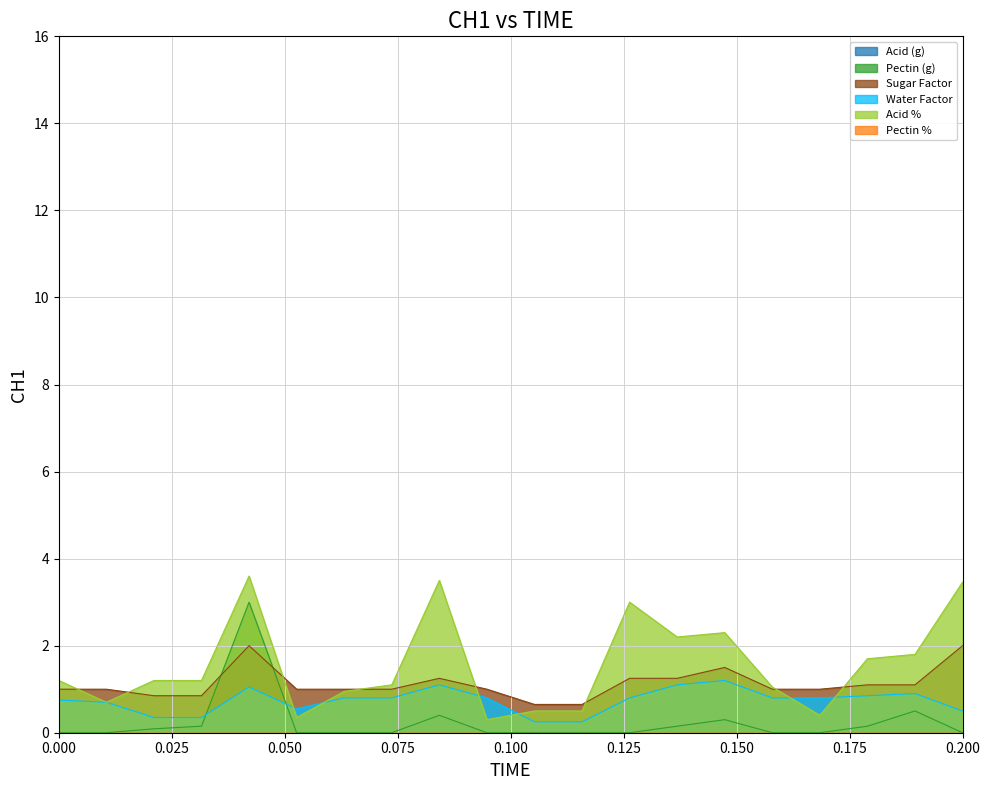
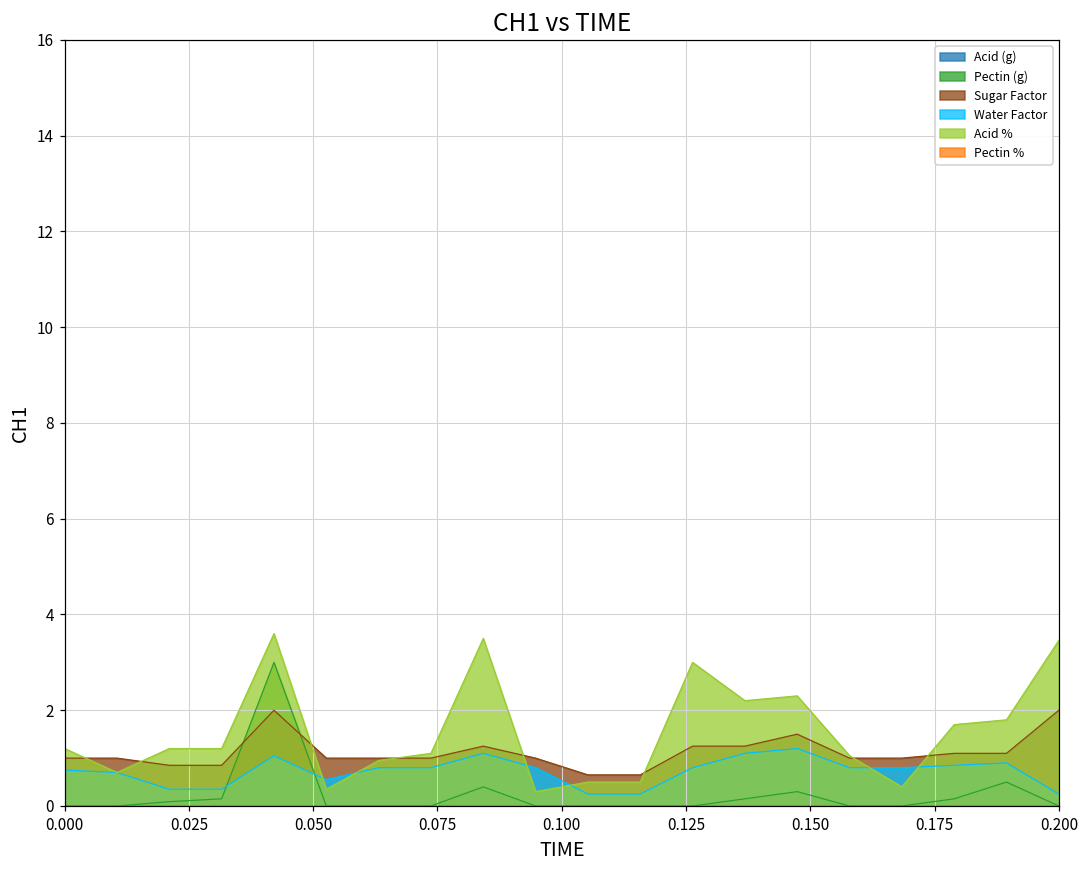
Water Factor, 0.200: 0.5 -> 0.3
